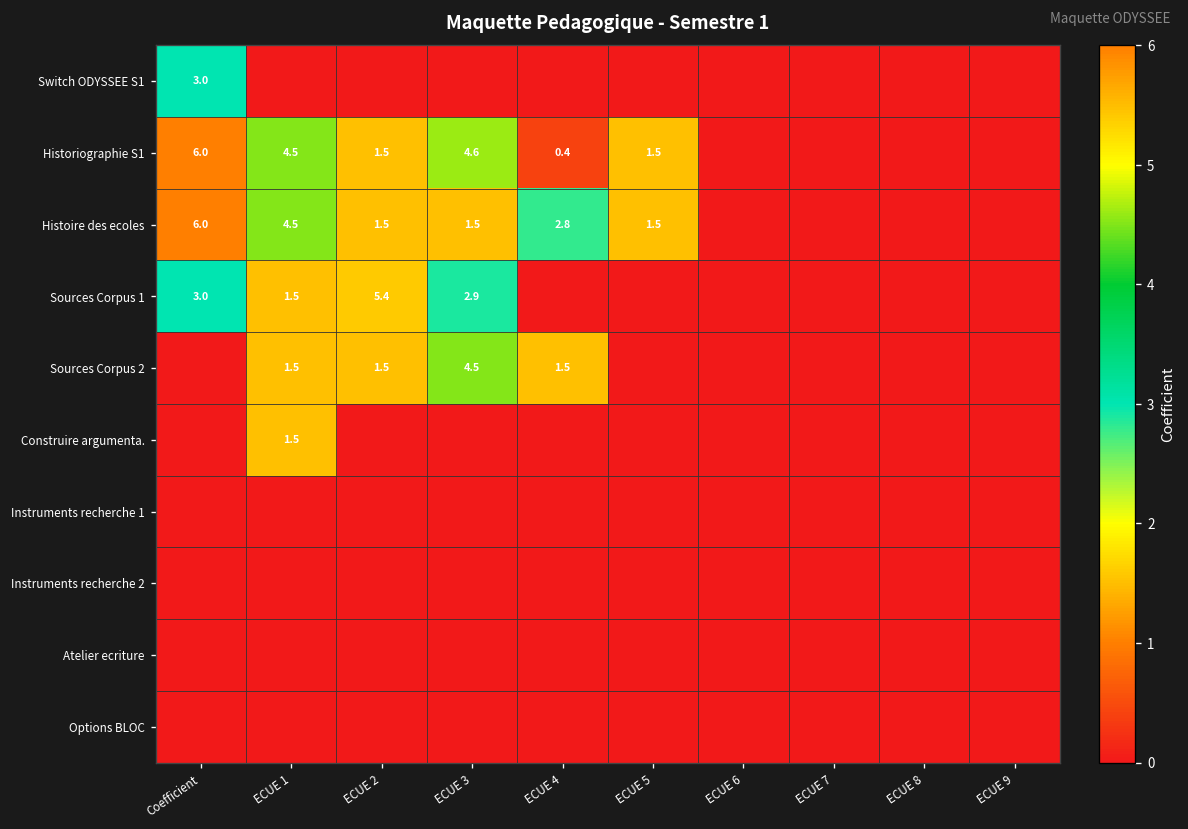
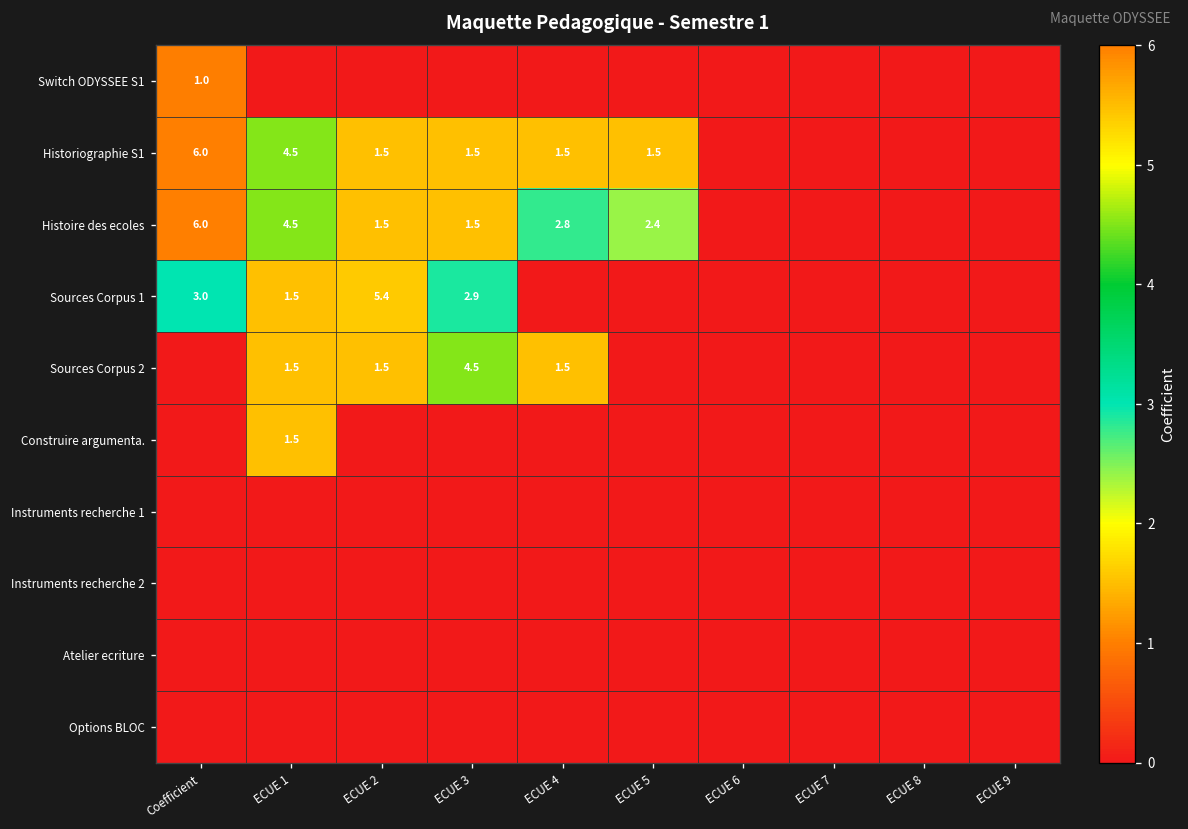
Switch ODYSSEE S1, Coefficient: 3.0 -> 1.0
Historiographie S1, ECUE 3: 4.6 -> 1.5
Historiographie S1, ECUE 4: 0.4 -> 1.5
Histoire des ecoles, ECUE 5: 1.5 -> 2.4
